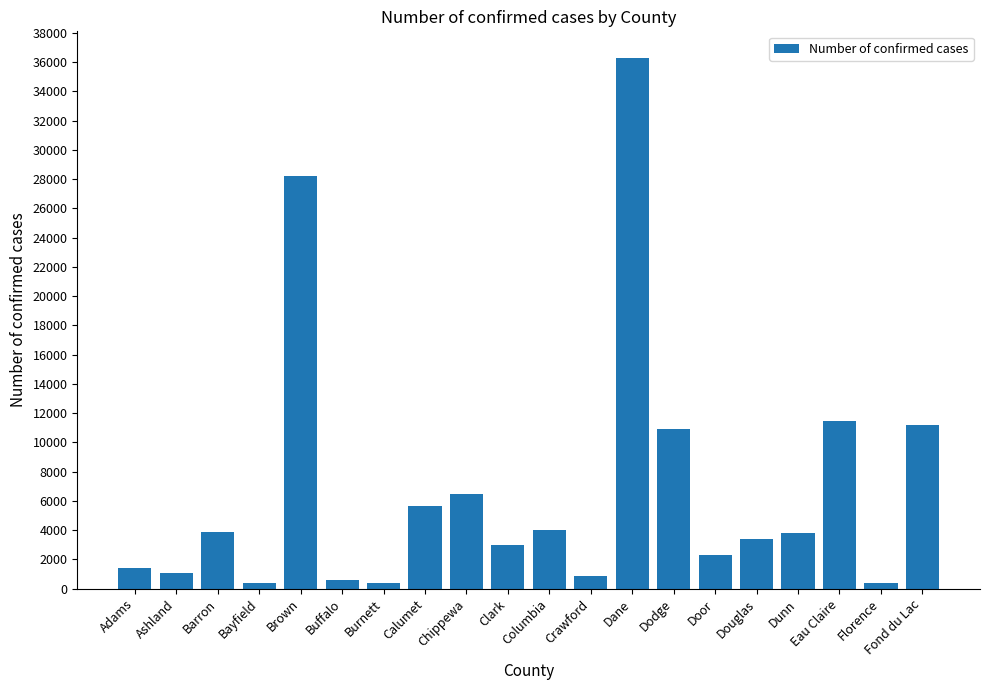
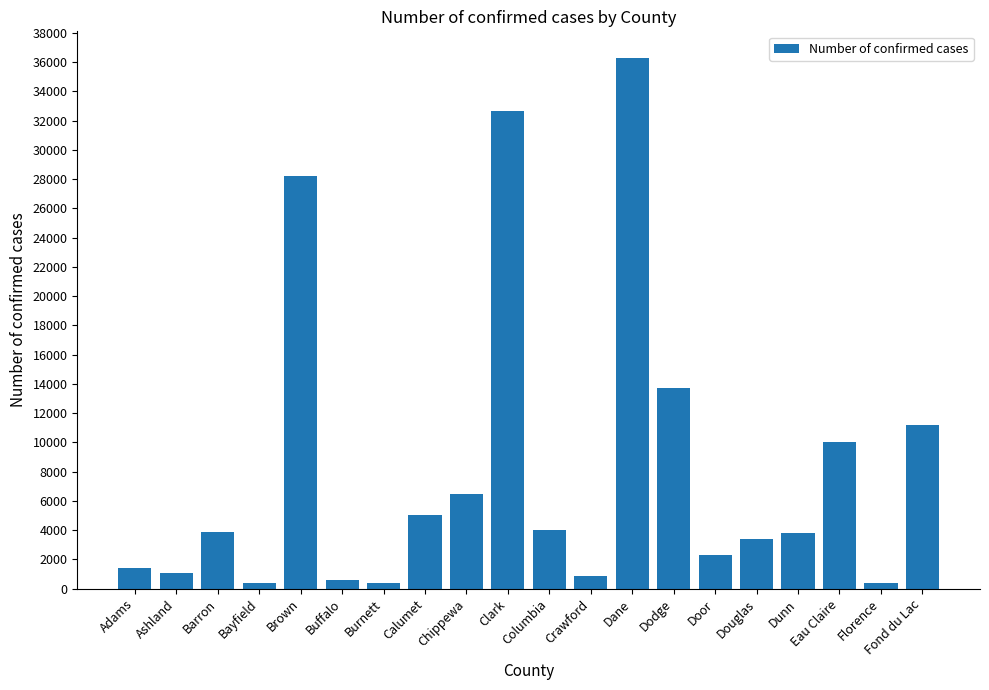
Calumet: 5600 -> 5000
Clark: 3000 -> 32700
Dodge: 10900 -> 13700
Eau Claire: 11500 -> 10100
